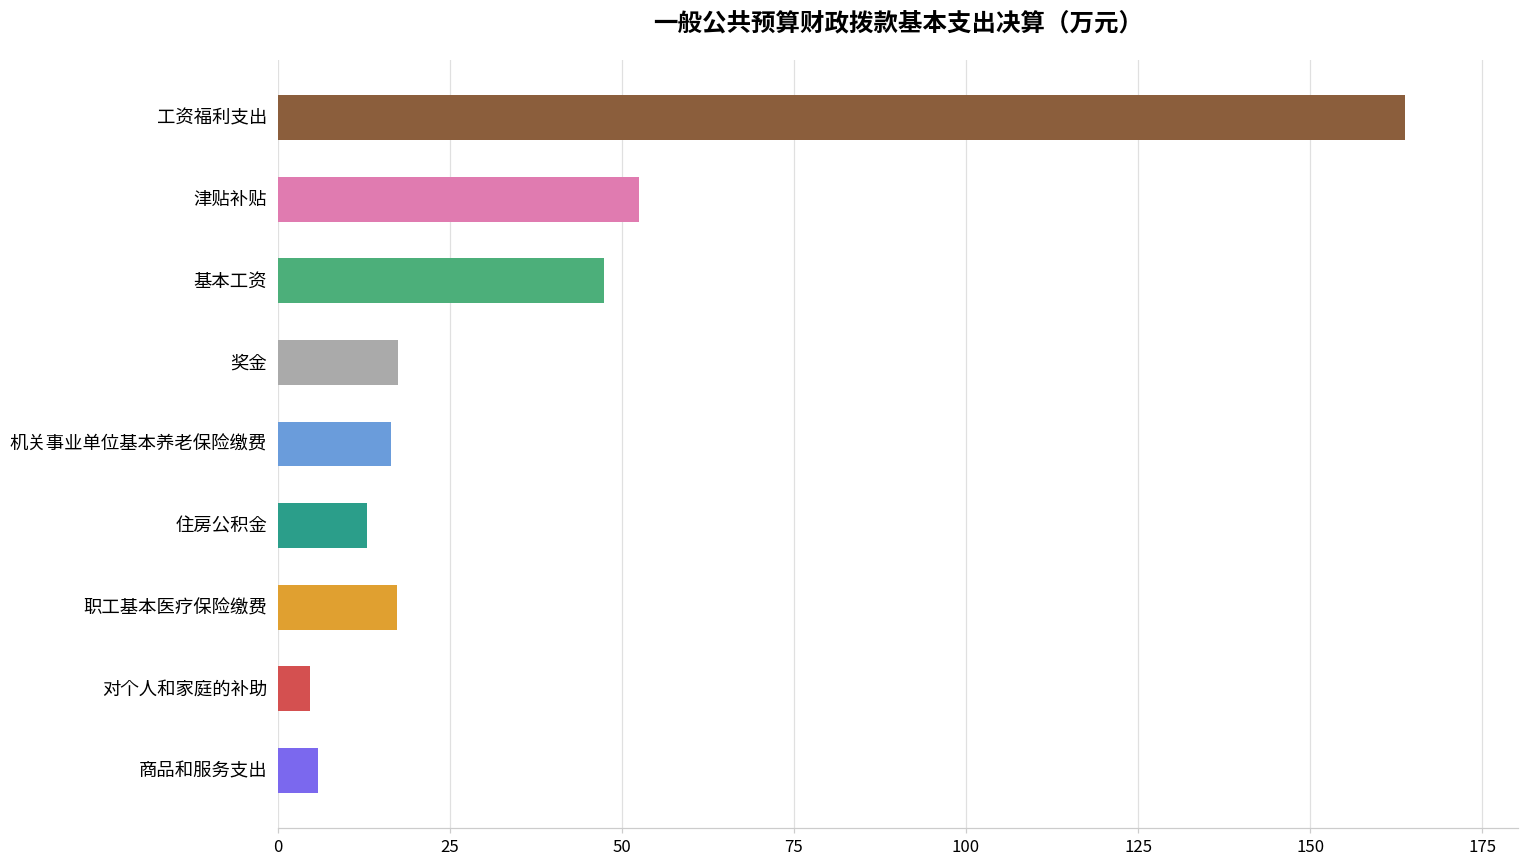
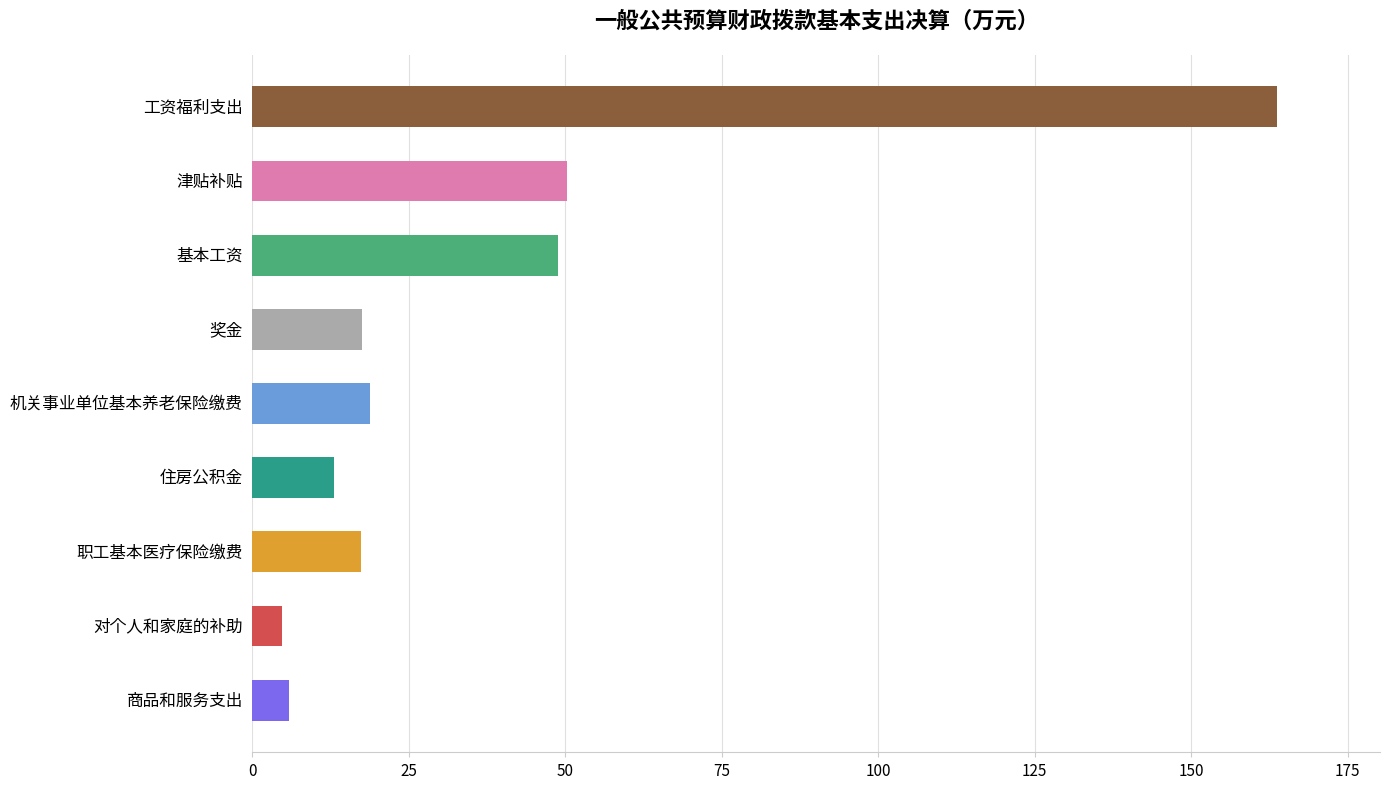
津贴补贴: 52 -> 50
基本工资: 47 -> 49
机关事业单位基本养老保险缴费: 17 -> 19
